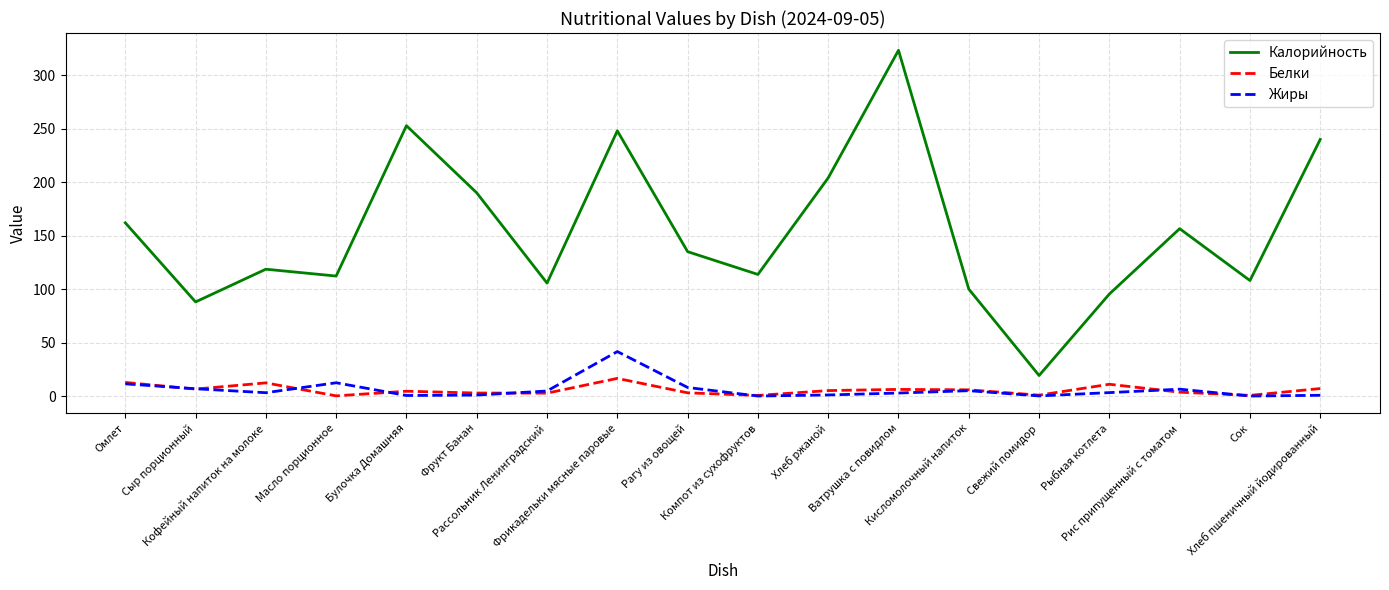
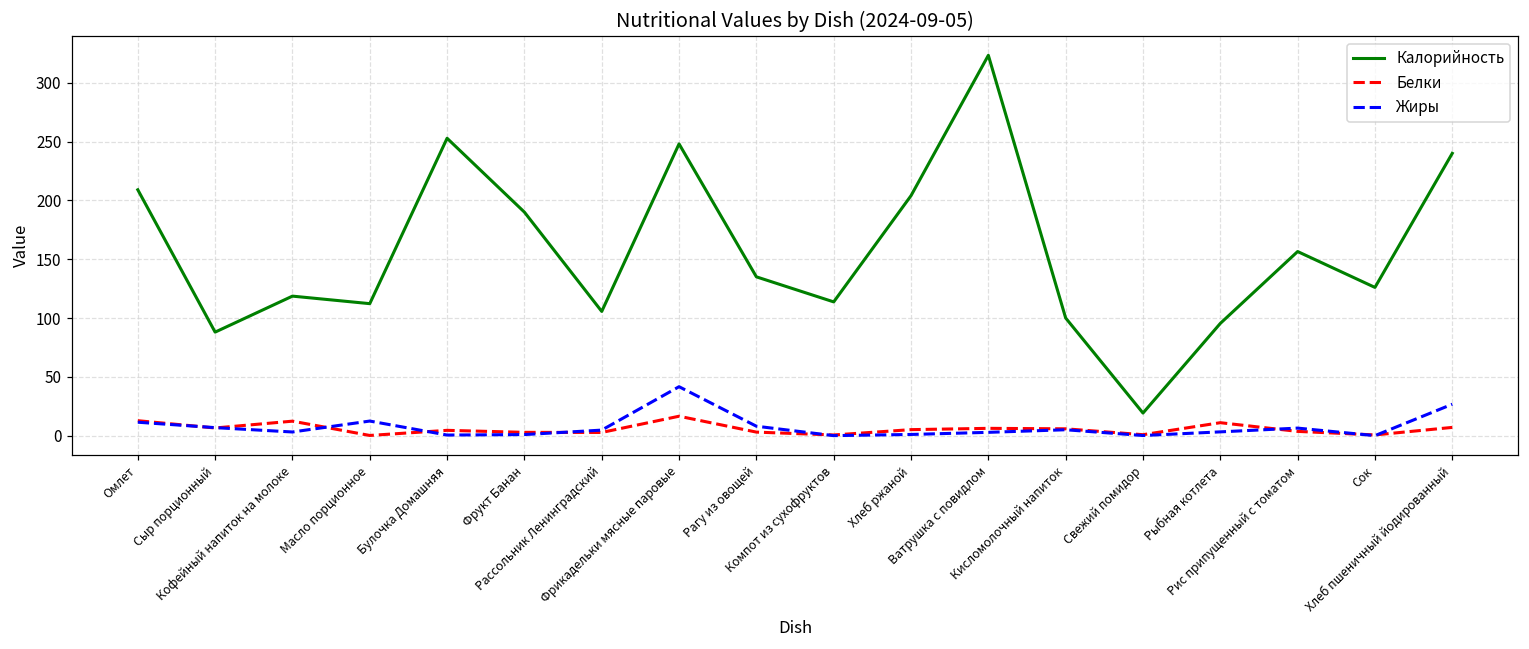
Калорийность, Омлет: 162 -> 209
Калорийность, Сок: 108 -> 126
Жиры, Хлеб пшеничный йодированный: 1 -> 27
